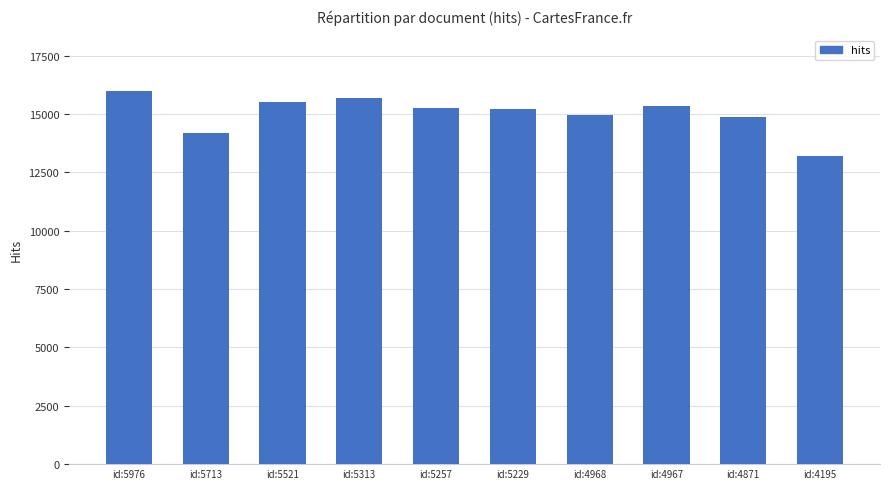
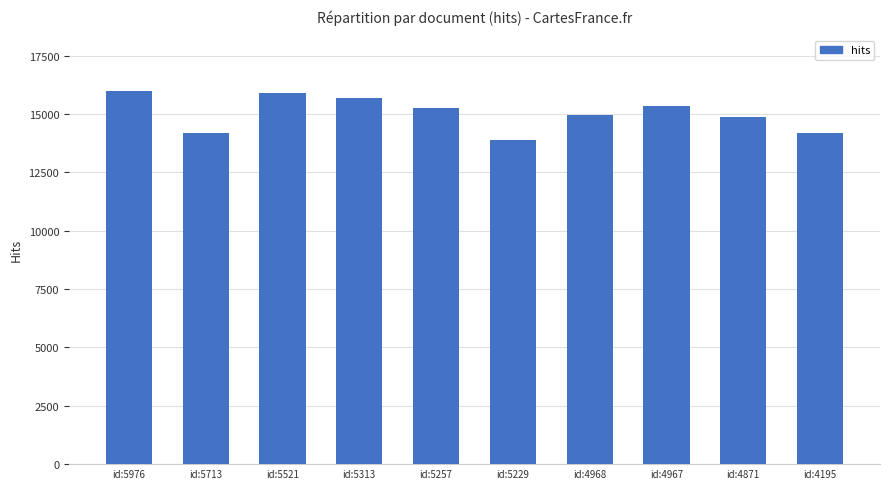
id:5521: 15500 -> 15900
id:5229: 15200 -> 13900
id:4195: 13200 -> 14200
